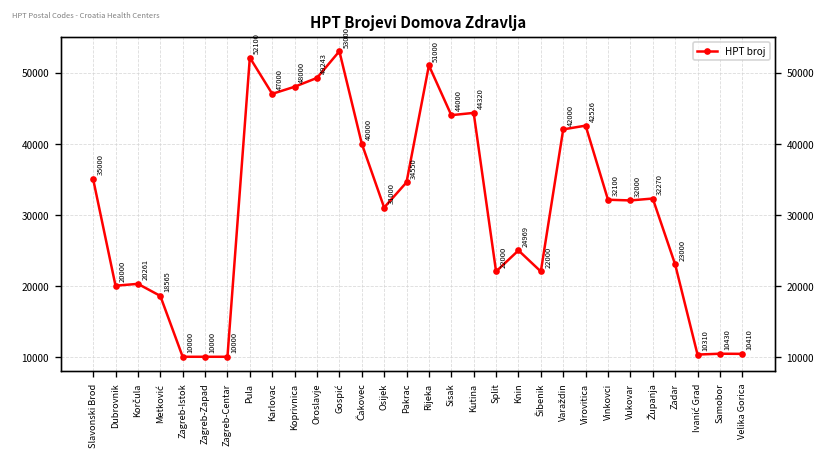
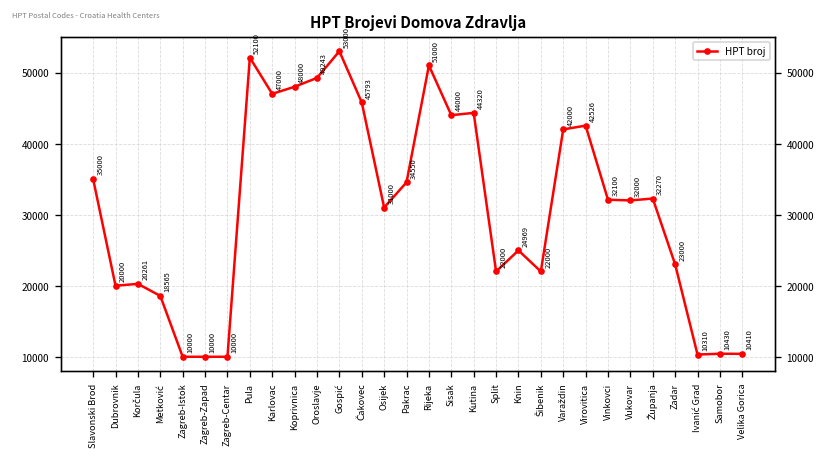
Čakovec: 40000 -> 45793
